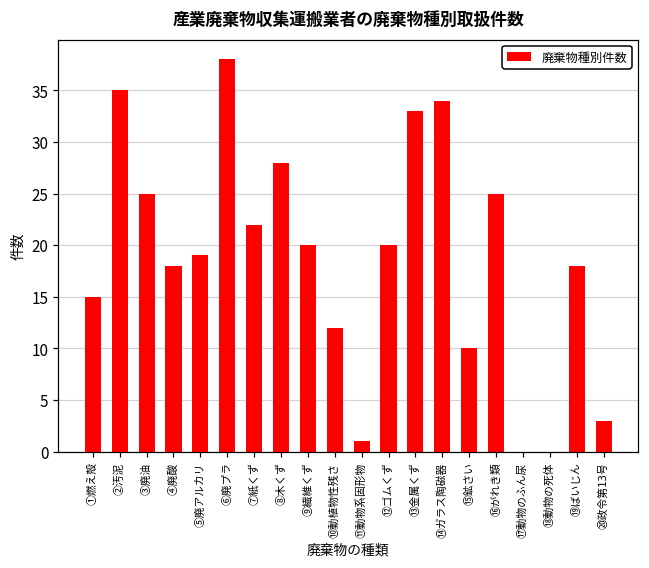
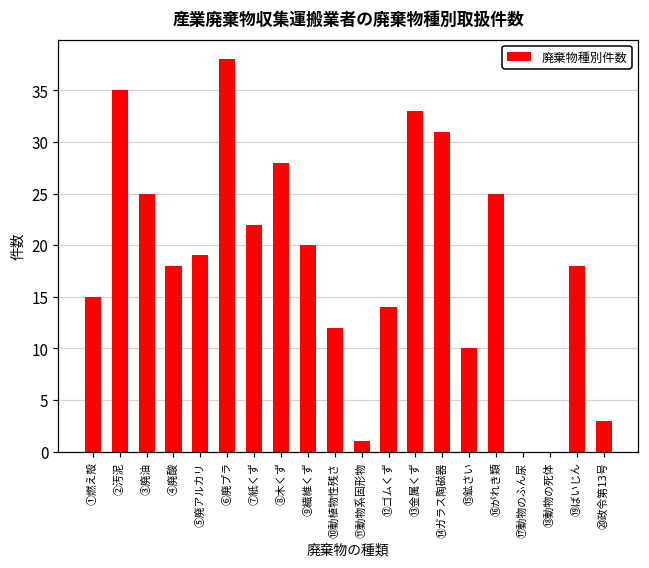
⑫ゴムくず: 20 -> 14
⑭ガラス陶磁器: 34 -> 31
